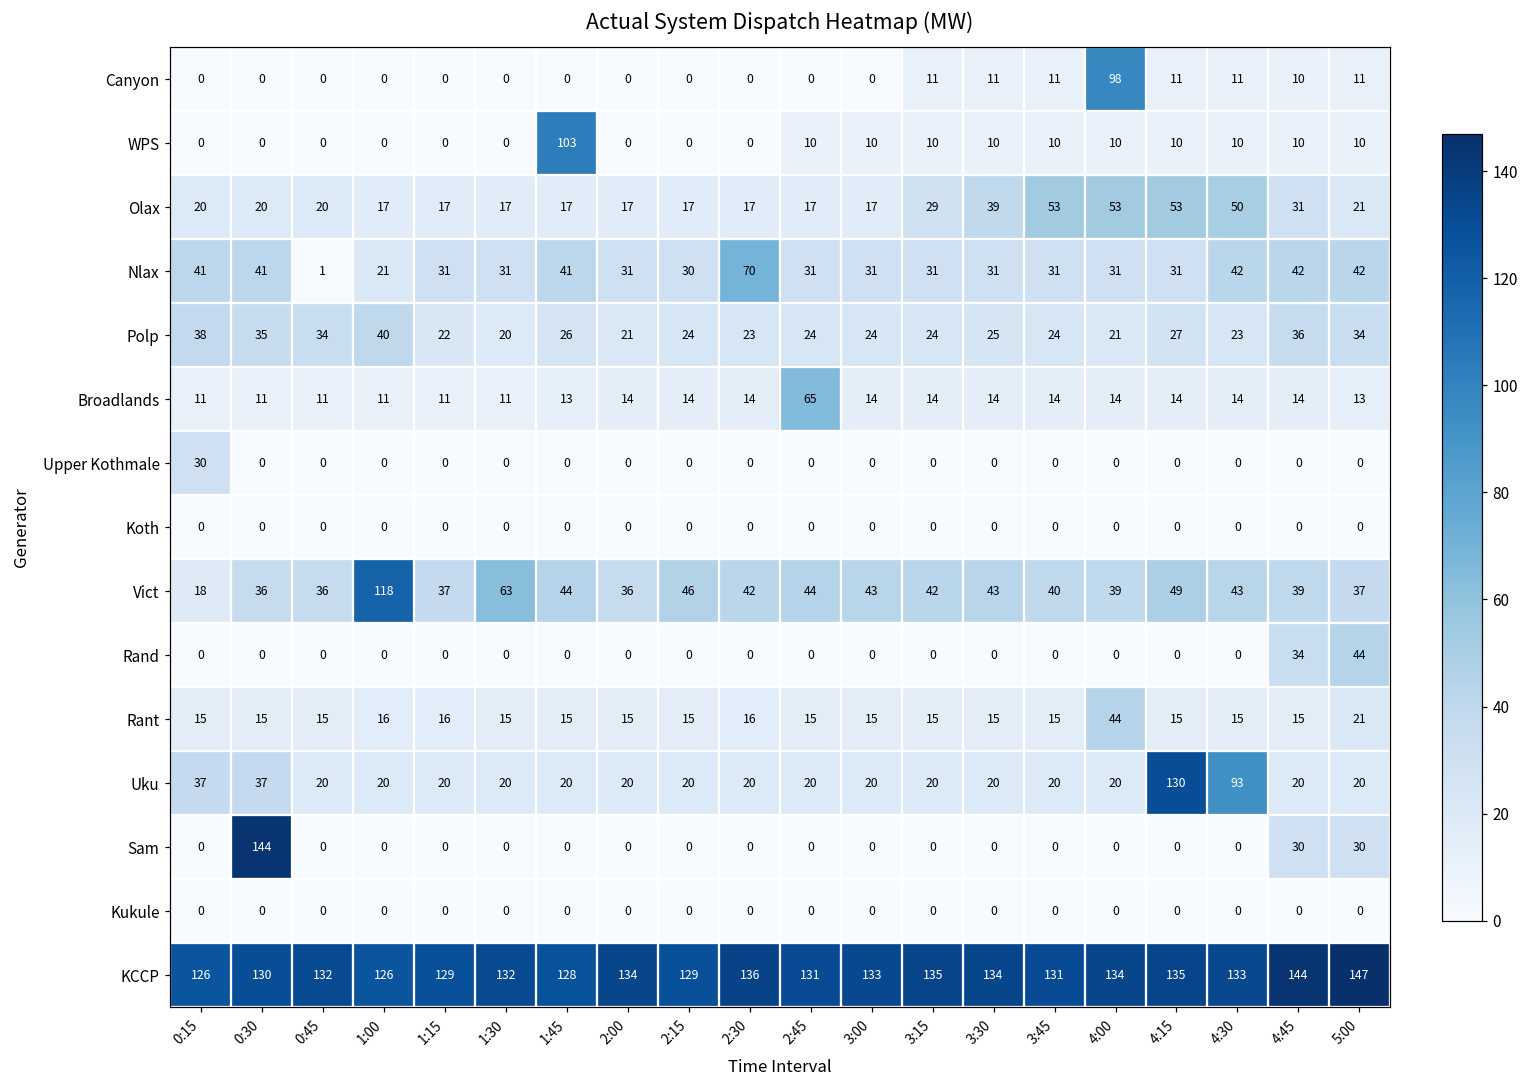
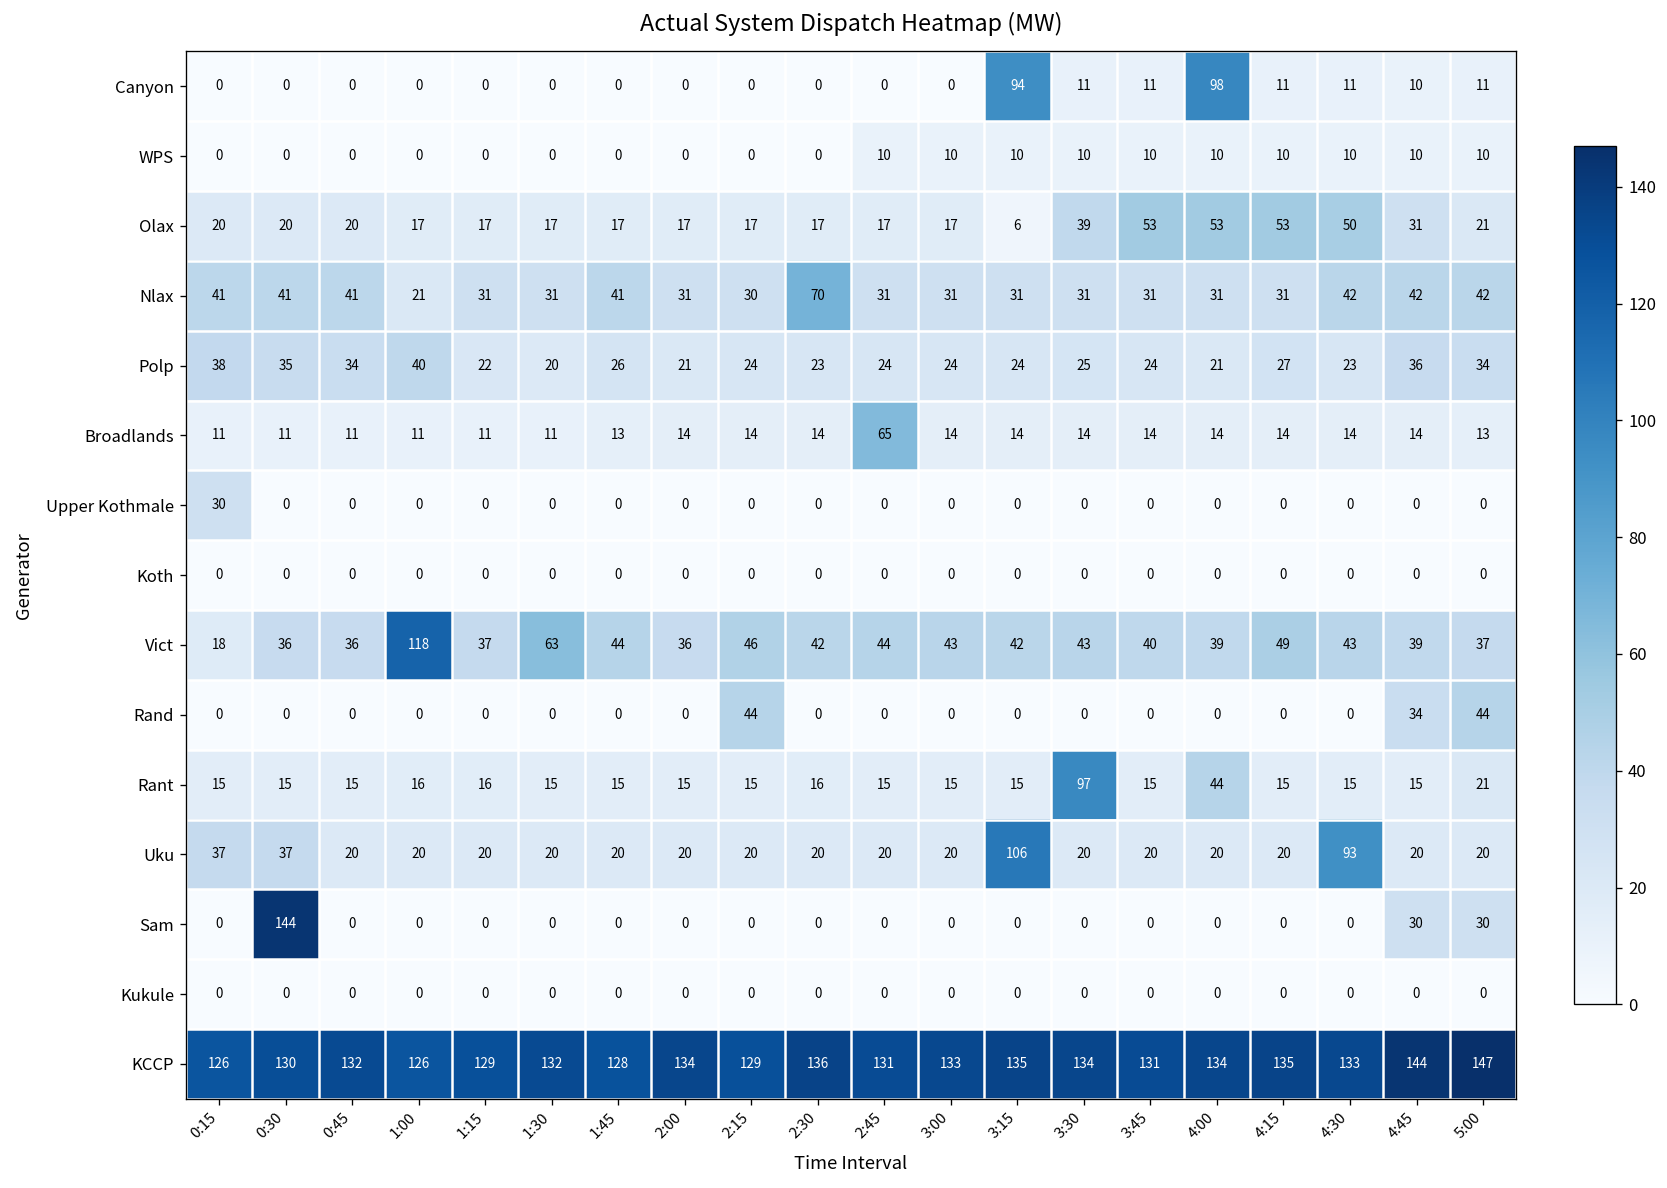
Canyon, 3:15: 11 -> 94
WPS, 1:45: 103 -> 0
Olax, 3:15: 29 -> 6
Nlax, 0:45: 1 -> 41
Rand, 2:15: 0 -> 44
Rant, 3:30: 15 -> 97
Uku, 3:15: 20 -> 106
Uku, 4:15: 130 -> 20
